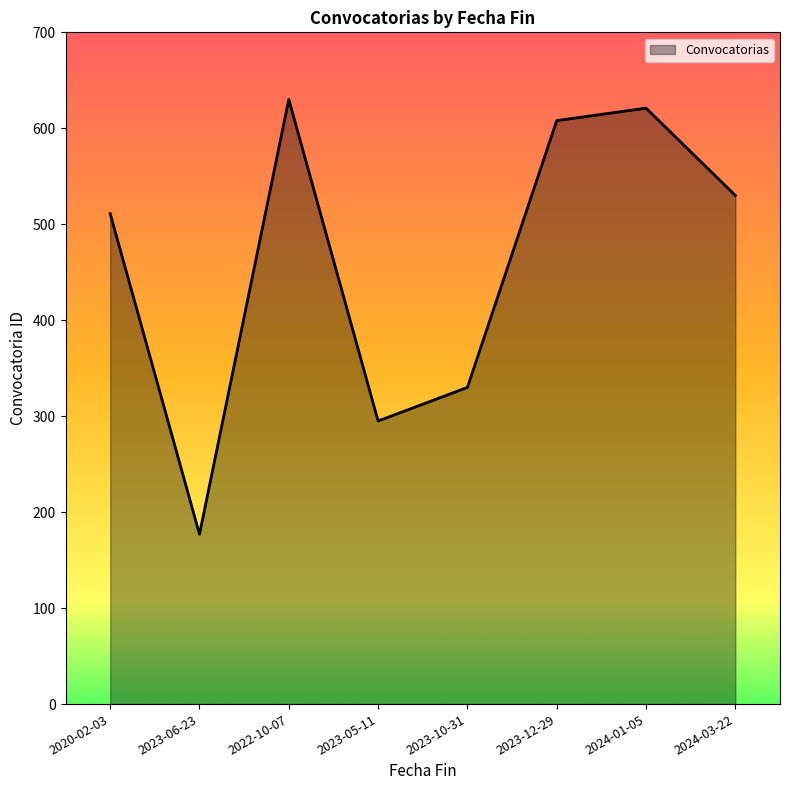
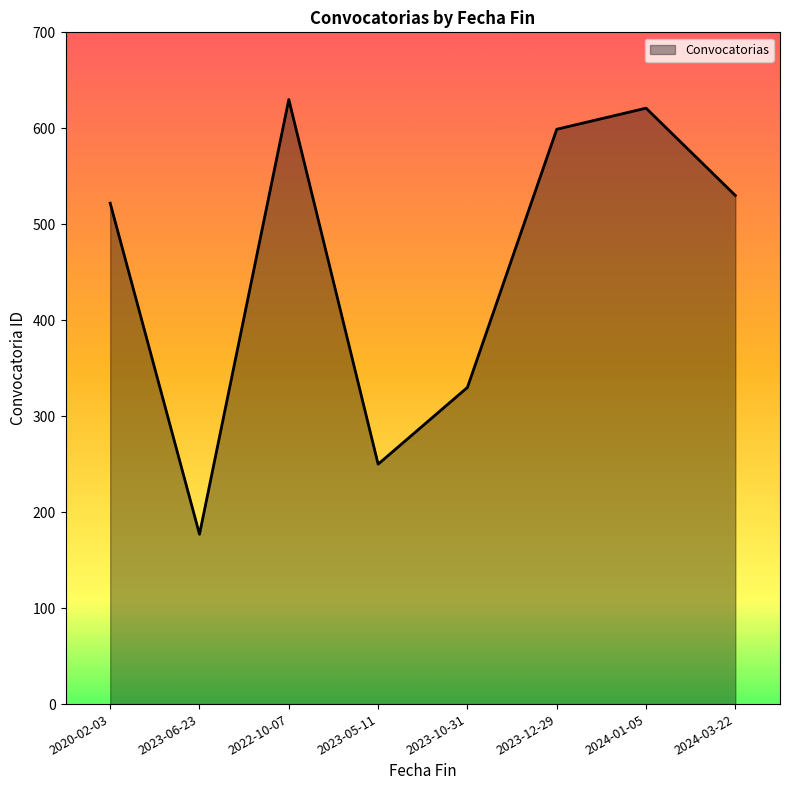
2020-02-03: 510 -> 520
2023-05-11: 300 -> 250
2023-12-29: 610 -> 600
